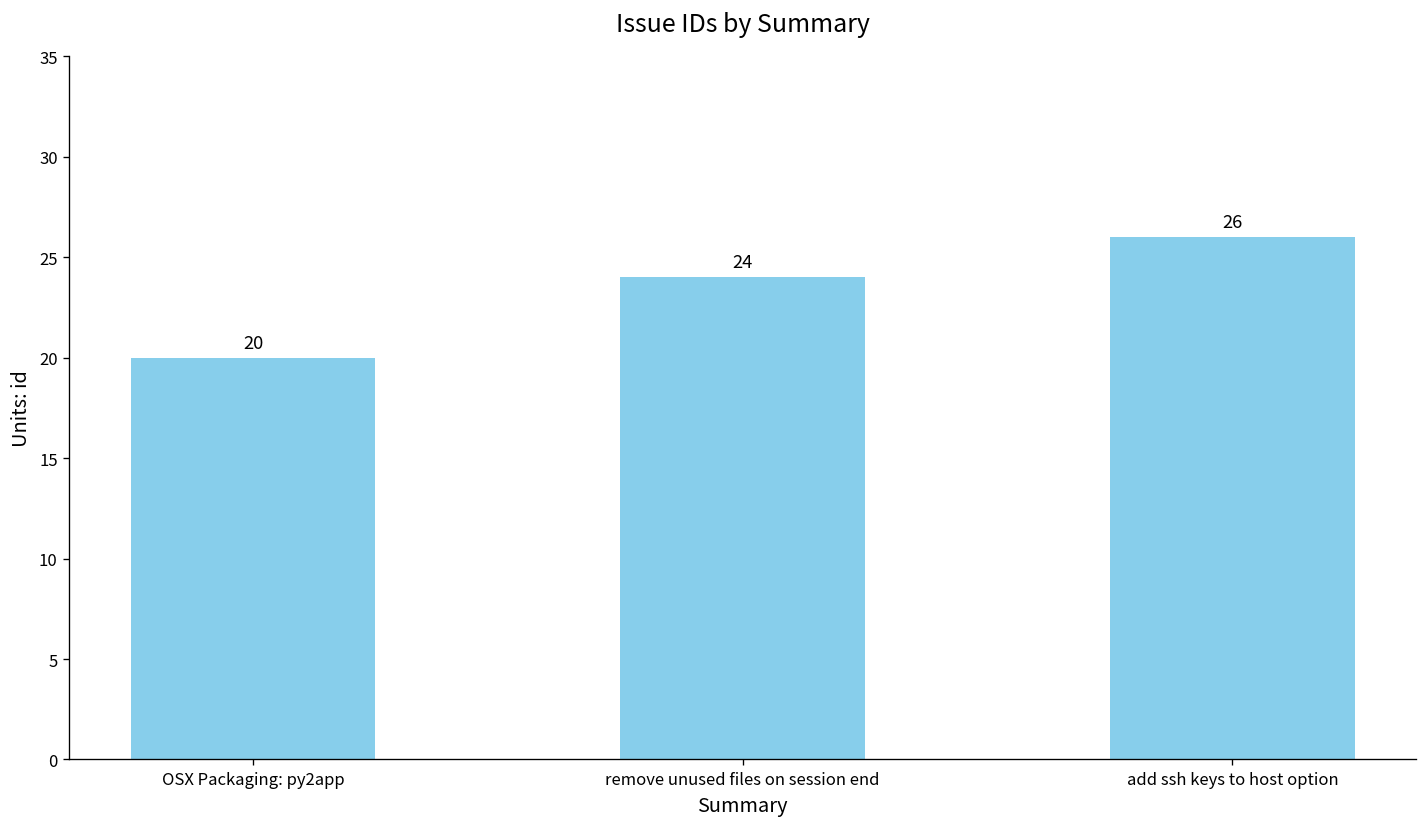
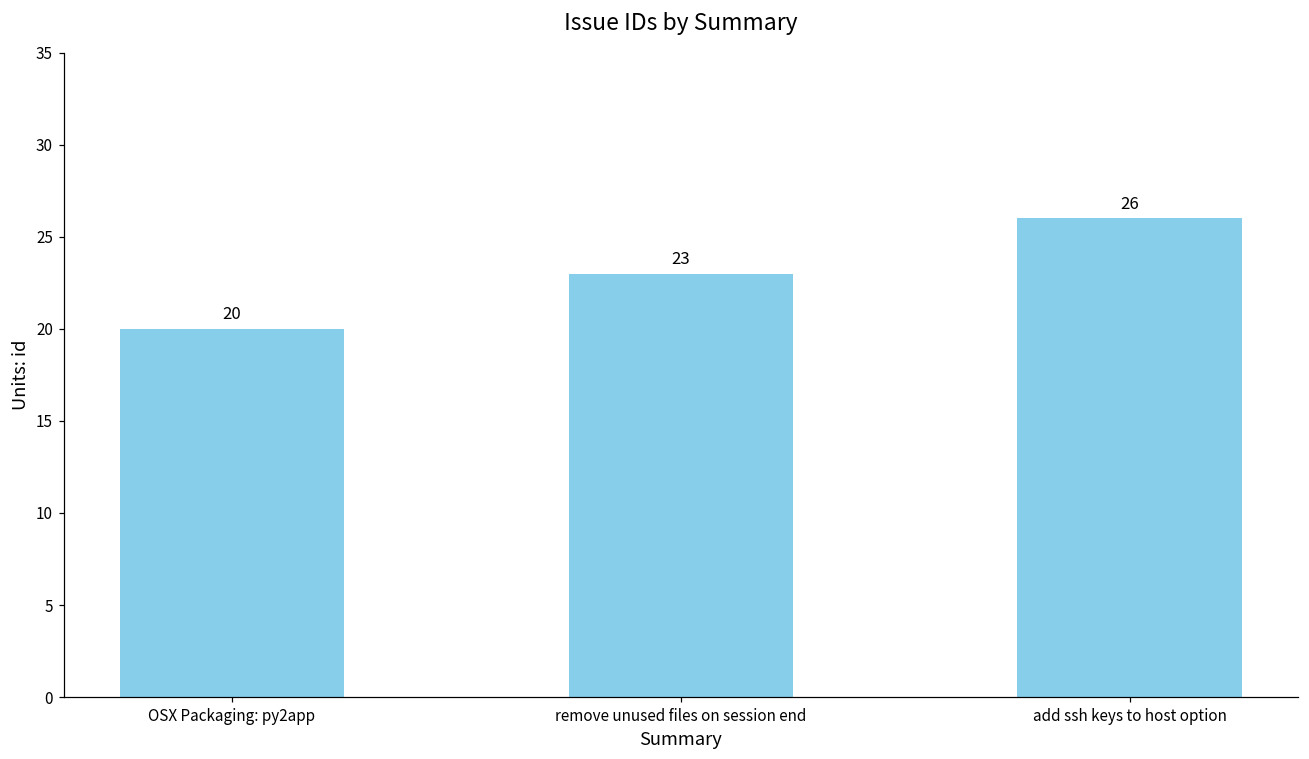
remove unused files on session end: 24 -> 23
